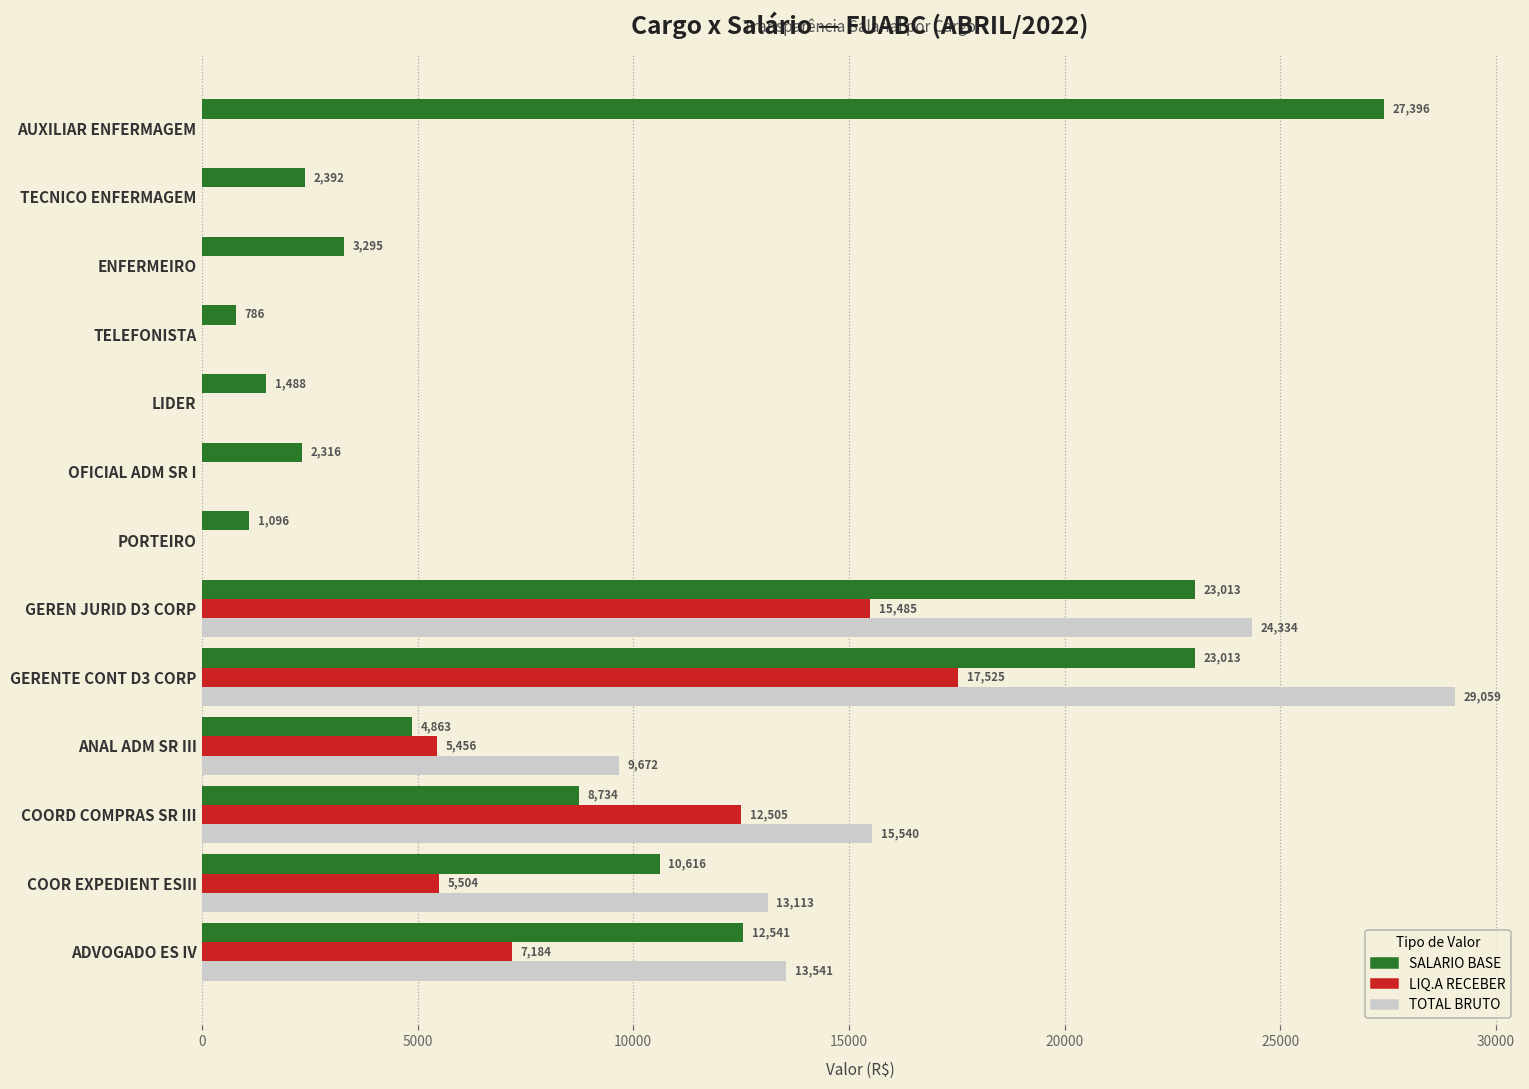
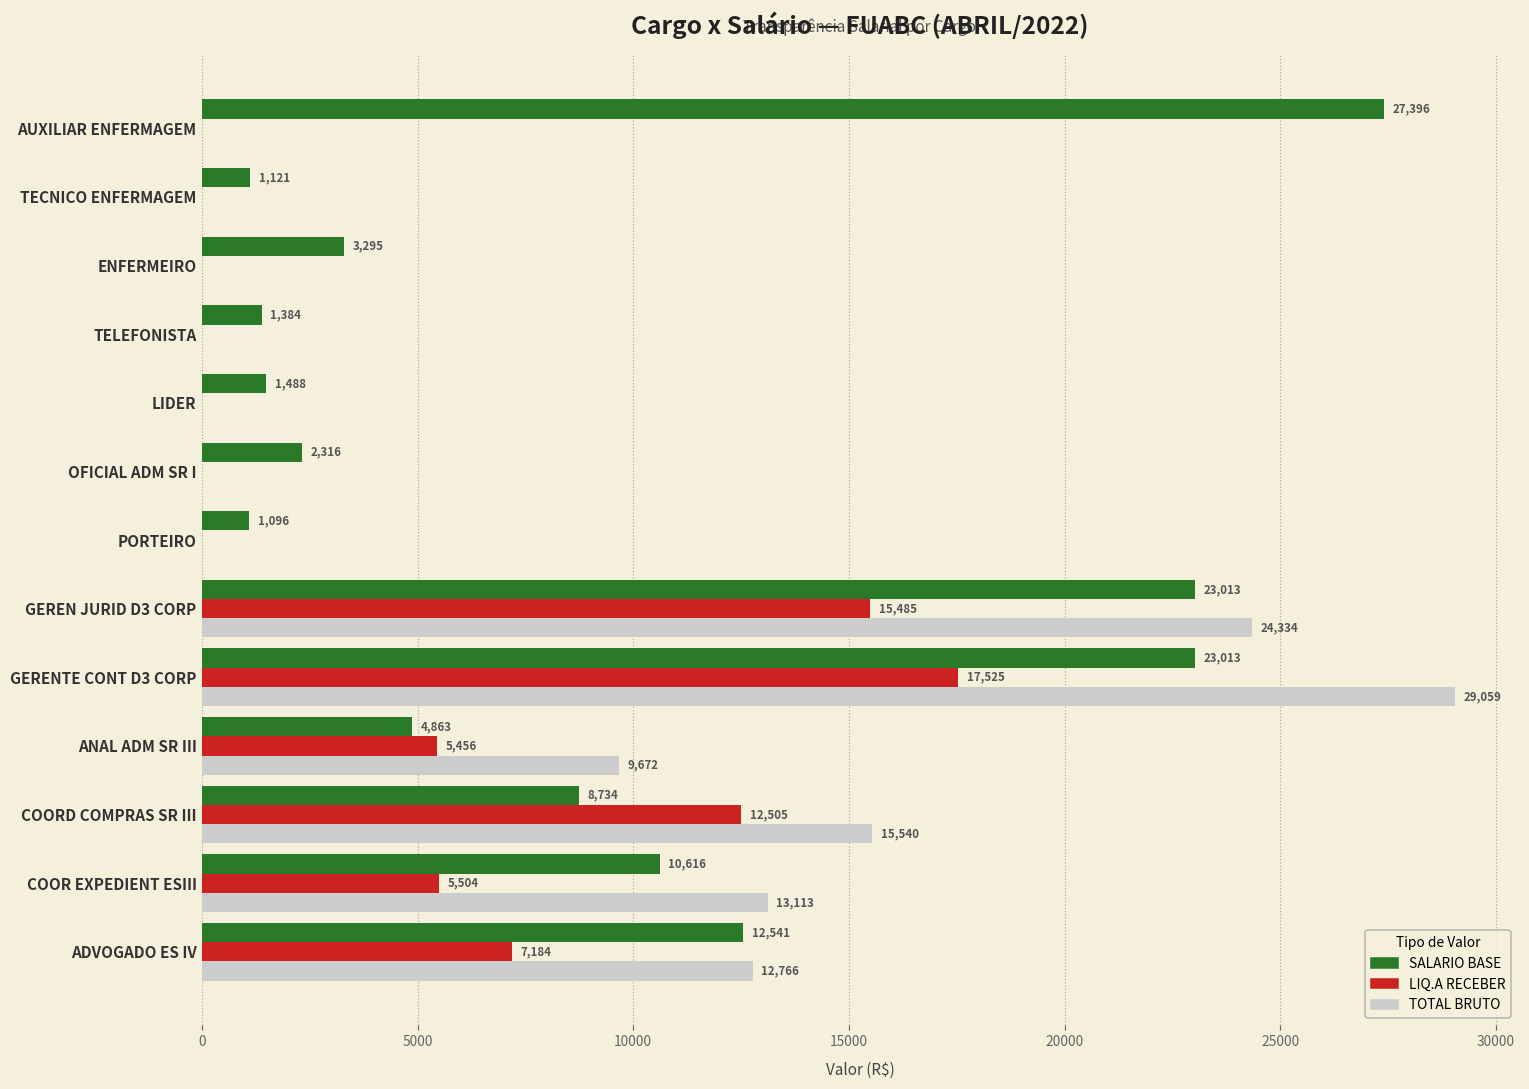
SALARIO BASE, TECNICO ENFERMAGEM: 2,392 -> 1,121
SALARIO BASE, TELEFONISTA: 786 -> 1,384
TOTAL BRUTO, ADVOGADO ES IV: 13,541 -> 12,766
